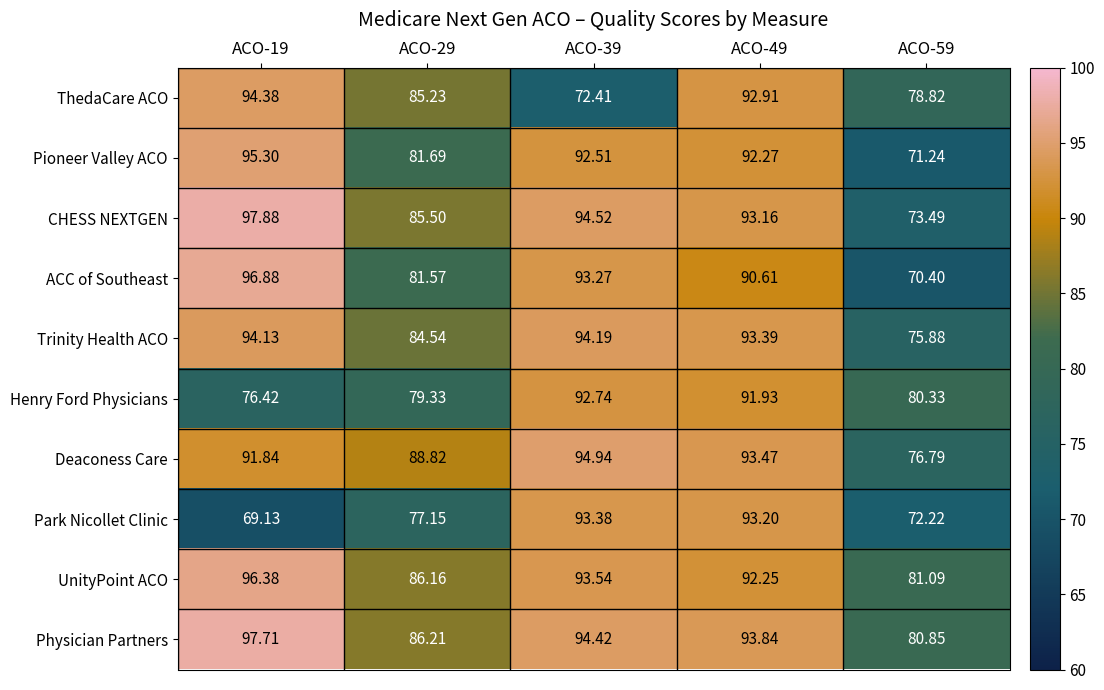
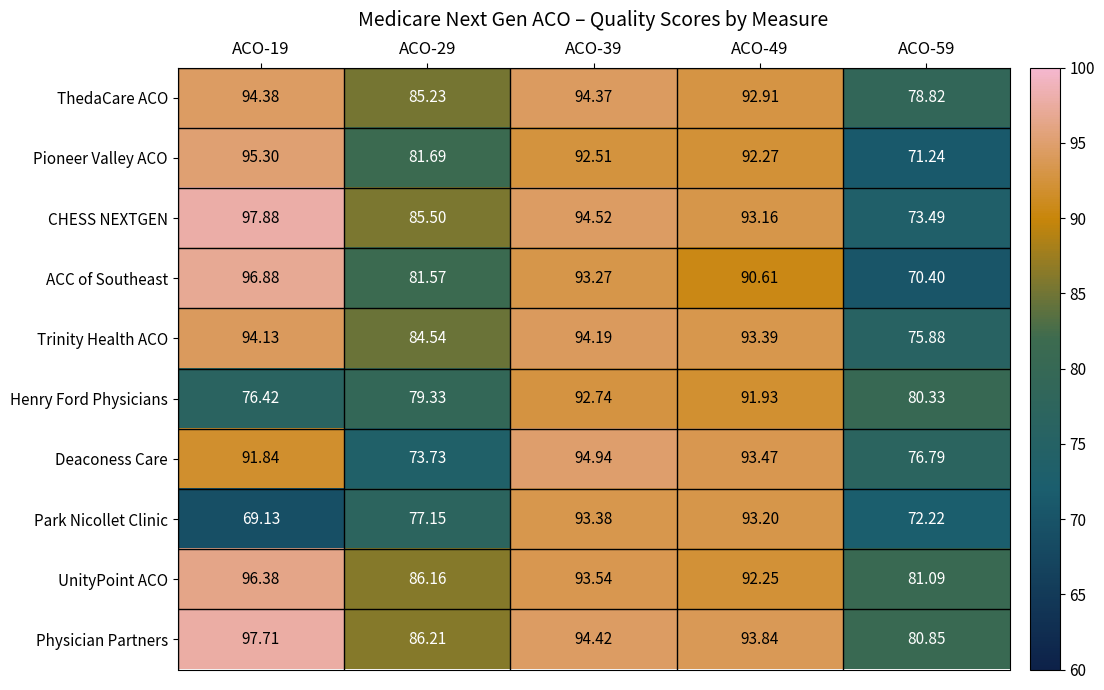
ThedaCare ACO, ACO-39: 72.41 -> 94.37
Deaconess Care, ACO-29: 88.82 -> 73.73
